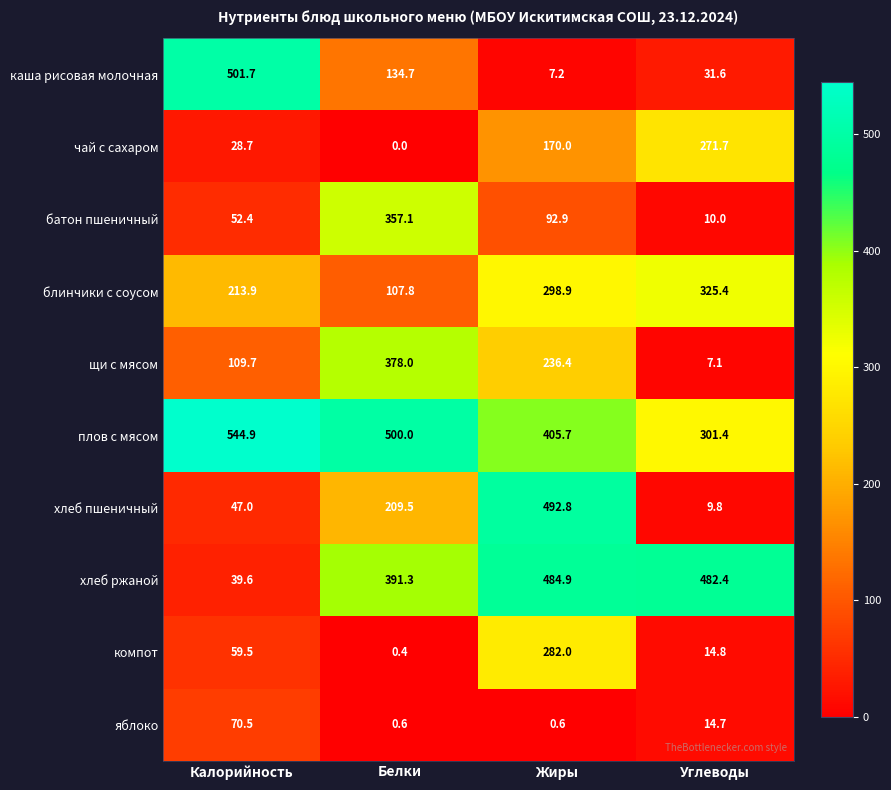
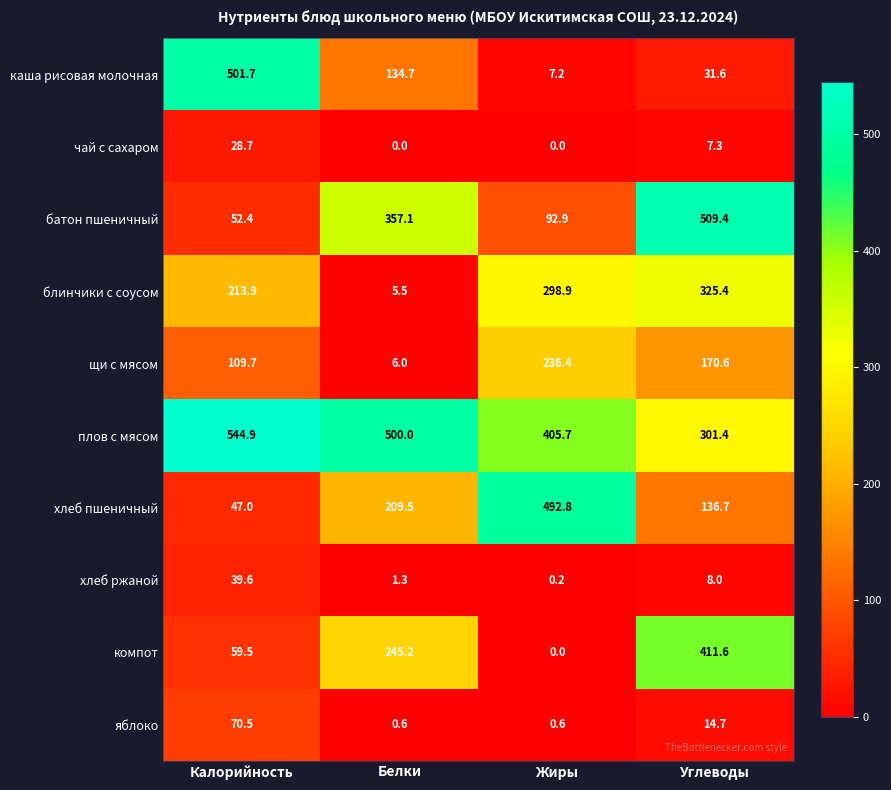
чай с сахаром, Жиры: 170.0 -> 0.0
чай с сахаром, Углеводы: 271.7 -> 7.3
батон пшеничный, Углеводы: 10.0 -> 509.4
блинчики с соусом, Белки: 107.8 -> 5.5
щи с мясом, Белки: 378.0 -> 6.0
щи с мясом, Углеводы: 7.1 -> 170.6
хлеб пшеничный, Углеводы: 9.8 -> 136.7
хлеб ржаной, Белки: 391.3 -> 1.3
хлеб ржаной, Жиры: 484.9 -> 0.2
хлеб ржаной, Углеводы: 482.4 -> 8.0
компот, Белки: 0.4 -> 245.2
компот, Жиры: 282.0 -> 0.0
компот, Углеводы: 14.8 -> 411.6
